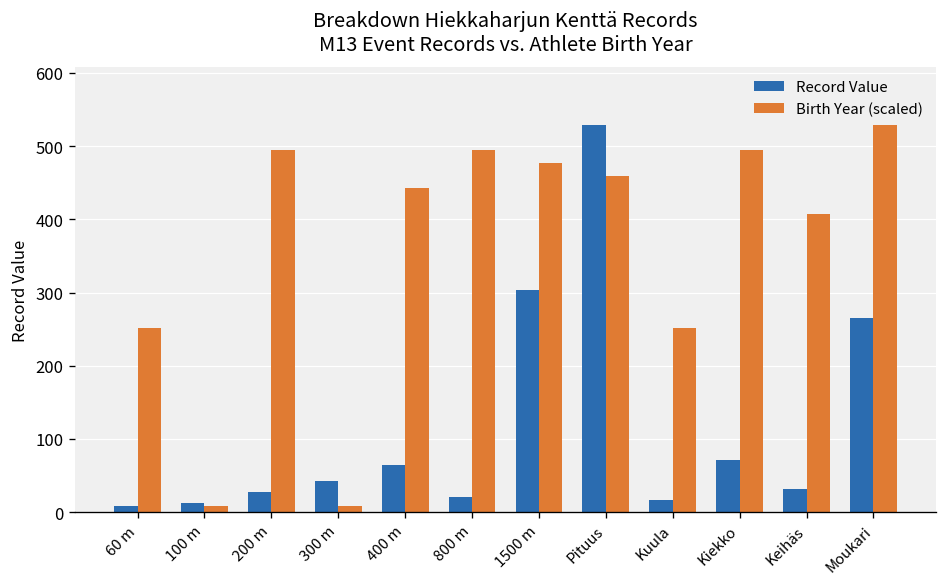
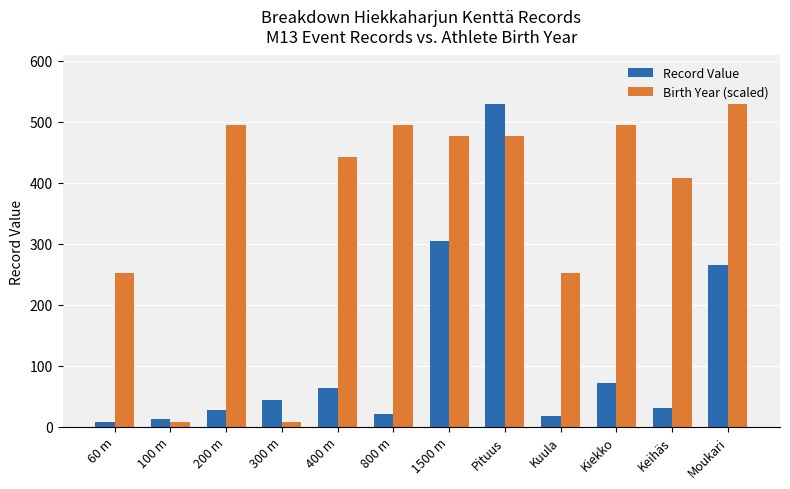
Birth Year (scaled), Pituus: 460 -> 480
